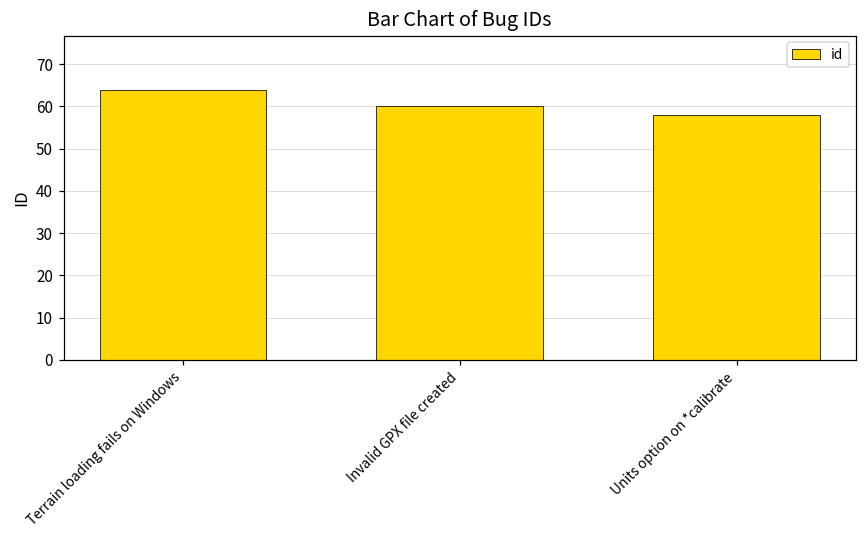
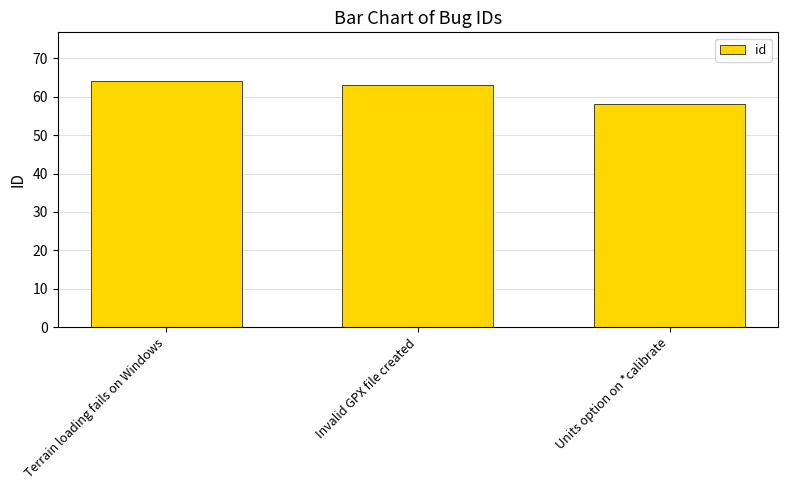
Invalid GPX file created: 60 -> 63
